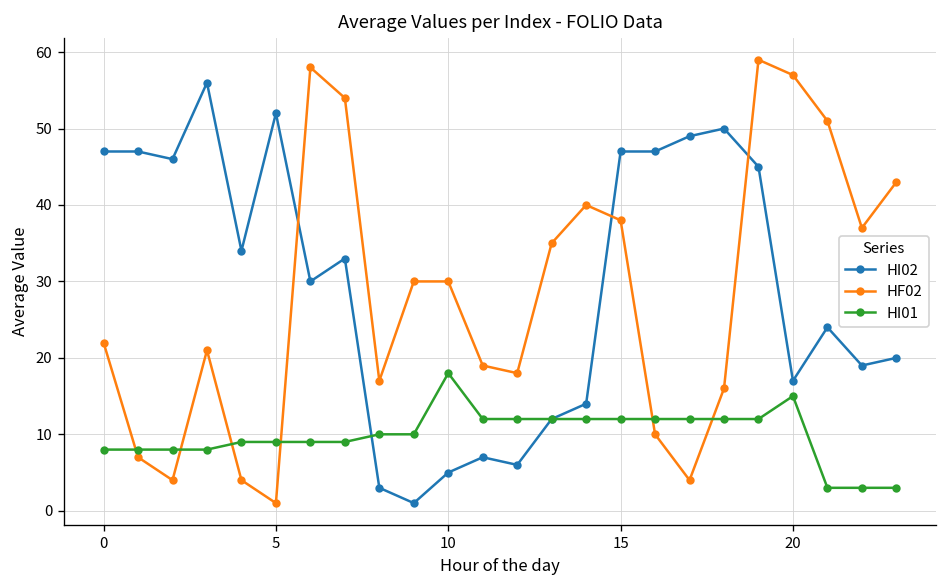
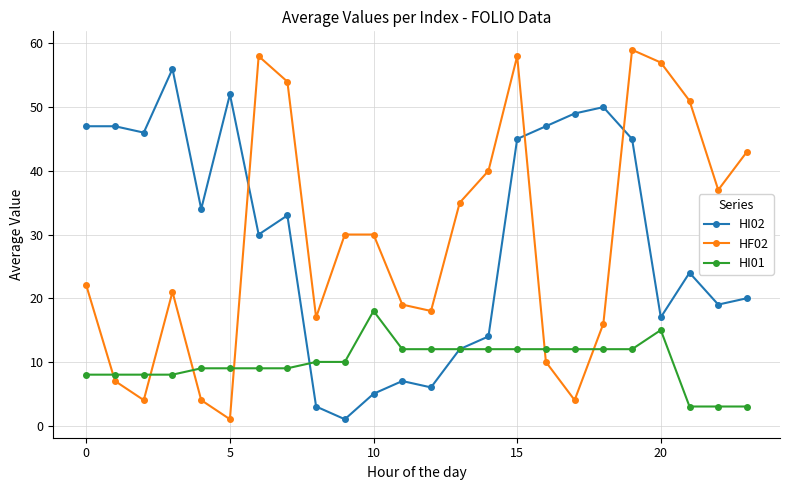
HI02, 15: 47 -> 45
HF02, 15: 38 -> 58
